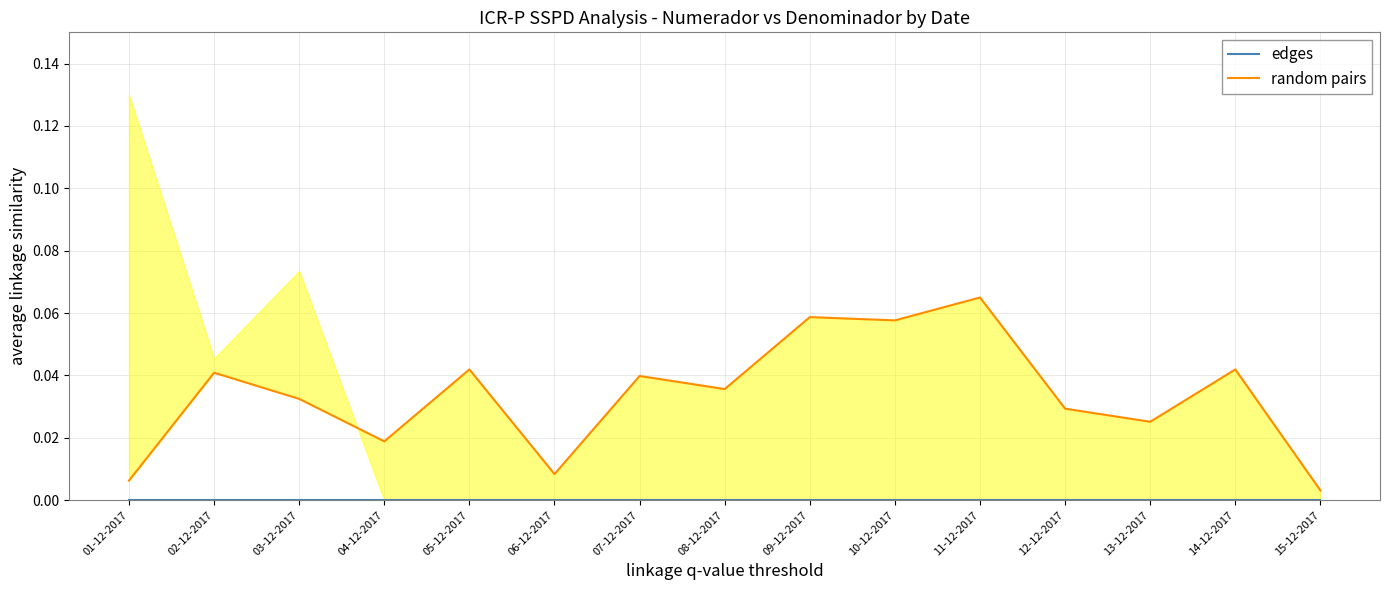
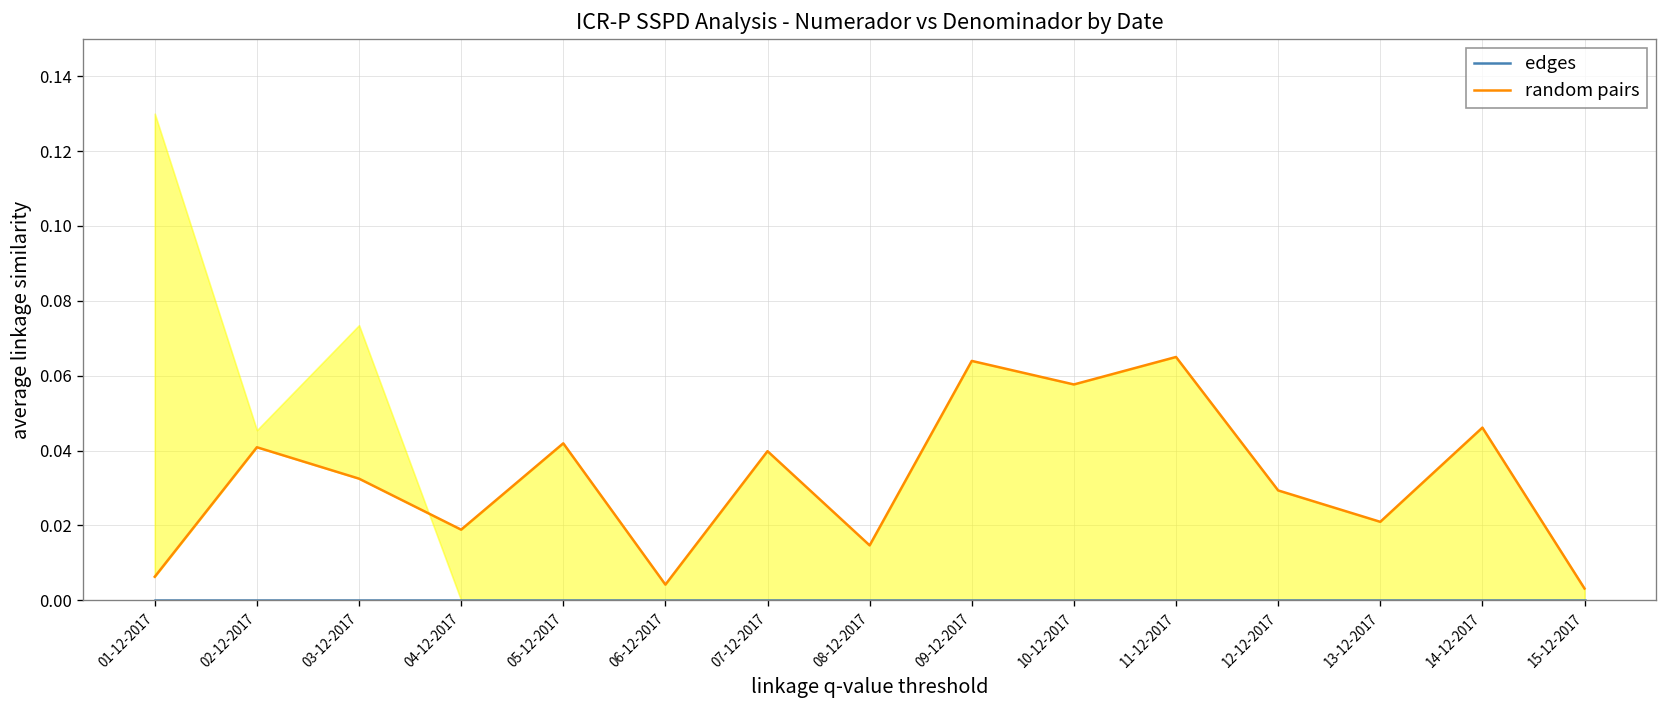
random pairs, 06-12-2017: 0.008 -> 0.004
random pairs, 08-12-2017: 0.036 -> 0.015
random pairs, 09-12-2017: 0.059 -> 0.064
random pairs, 13-12-2017: 0.025 -> 0.021
random pairs, 14-12-2017: 0.042 -> 0.046
